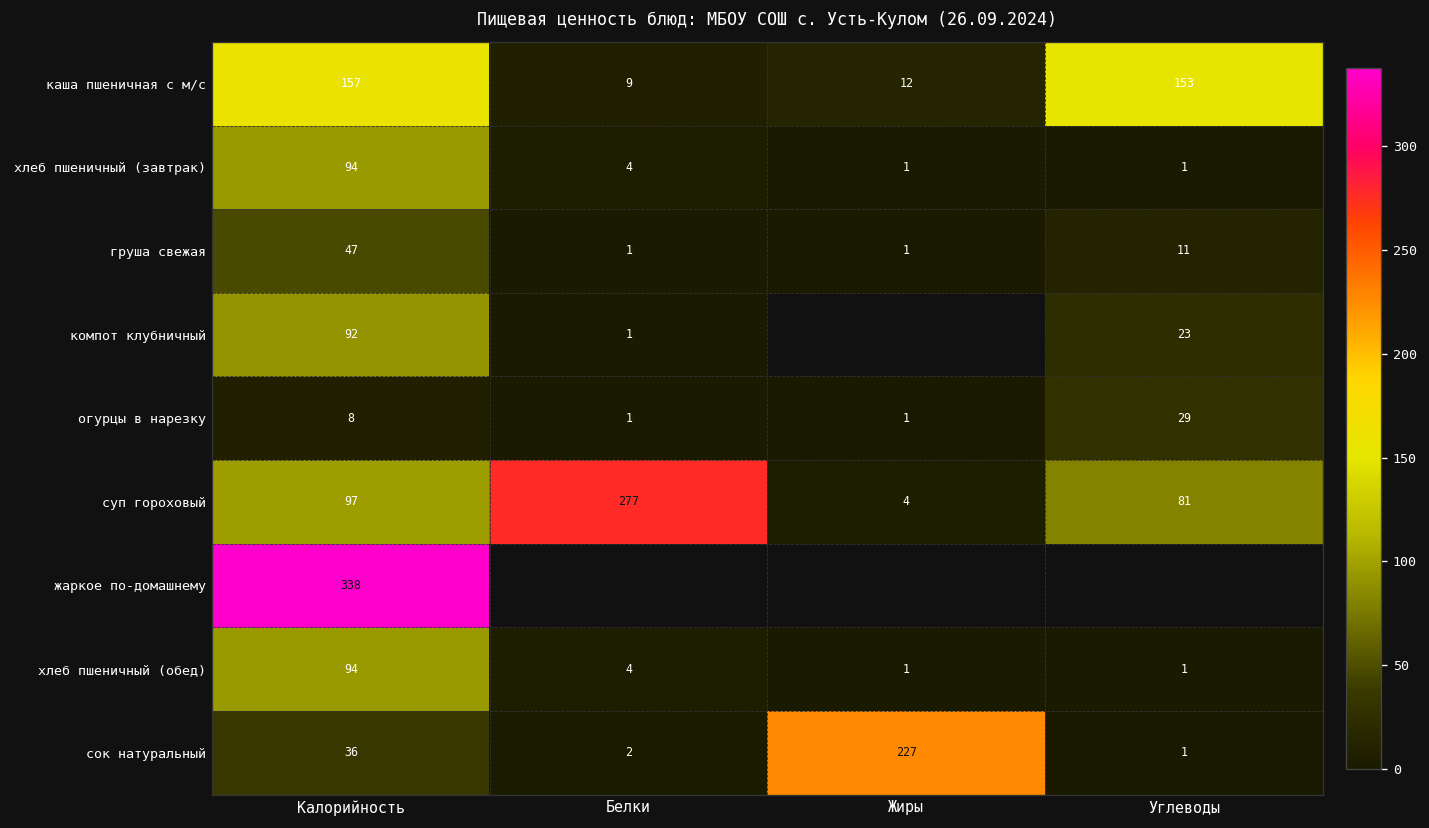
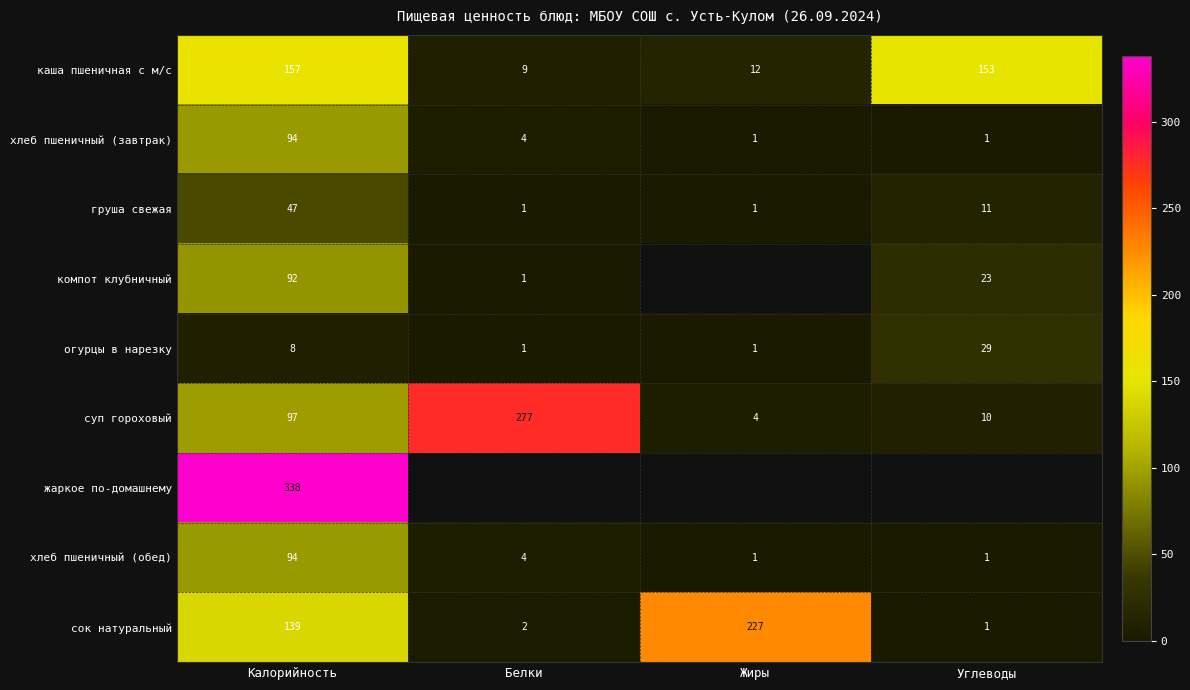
суп гороховый, Углеводы: 81 -> 10
сок натуральный, Калорийность: 36 -> 139
